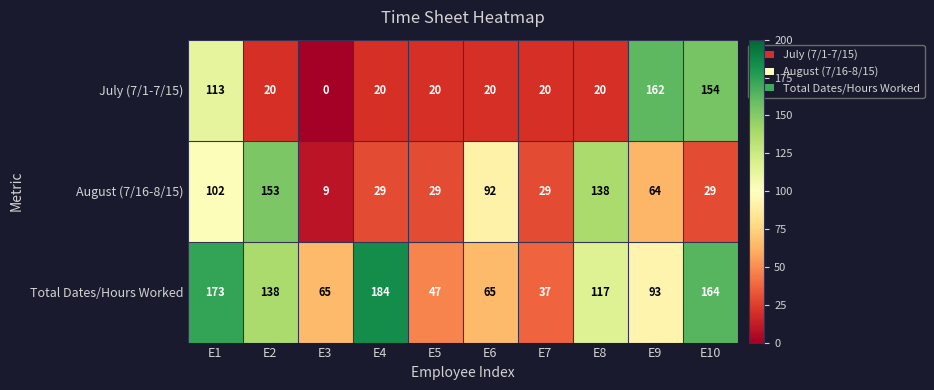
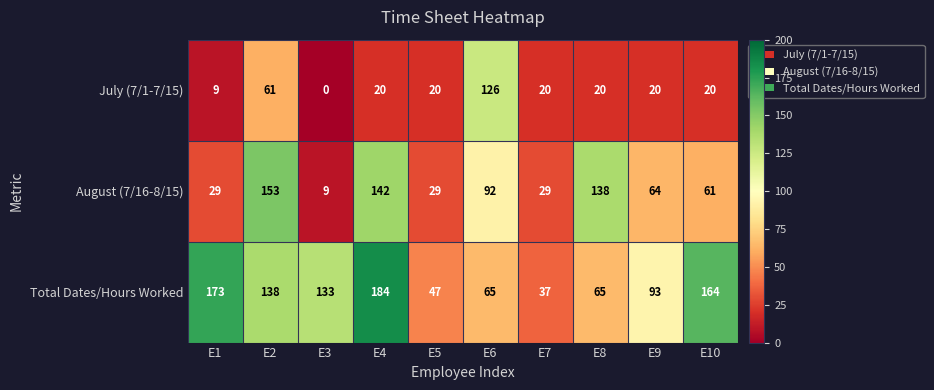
July (7/1-7/15), E1: 113 -> 9
July (7/1-7/15), E2: 20 -> 61
July (7/1-7/15), E6: 20 -> 126
July (7/1-7/15), E9: 162 -> 20
July (7/1-7/15), E10: 154 -> 20
August (7/16-8/15), E1: 102 -> 29
August (7/16-8/15), E4: 29 -> 142
August (7/16-8/15), E10: 29 -> 61
Total Dates/Hours Worked, E3: 65 -> 133
Total Dates/Hours Worked, E8: 117 -> 65
